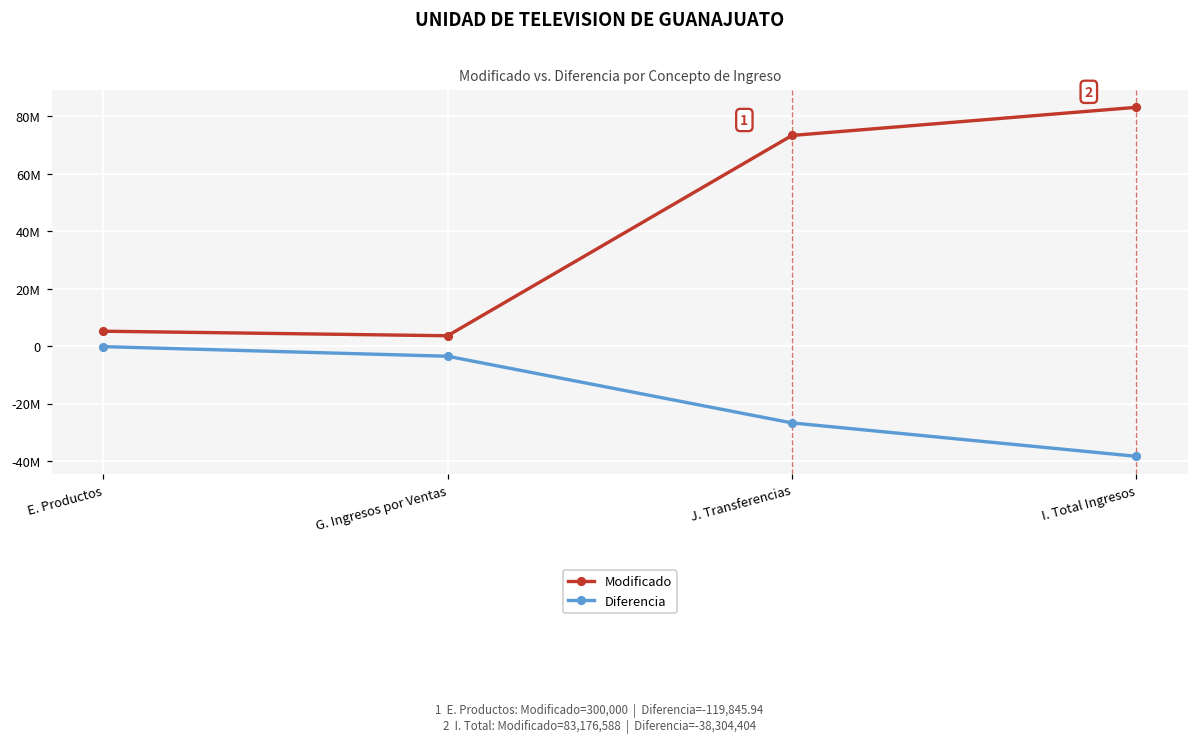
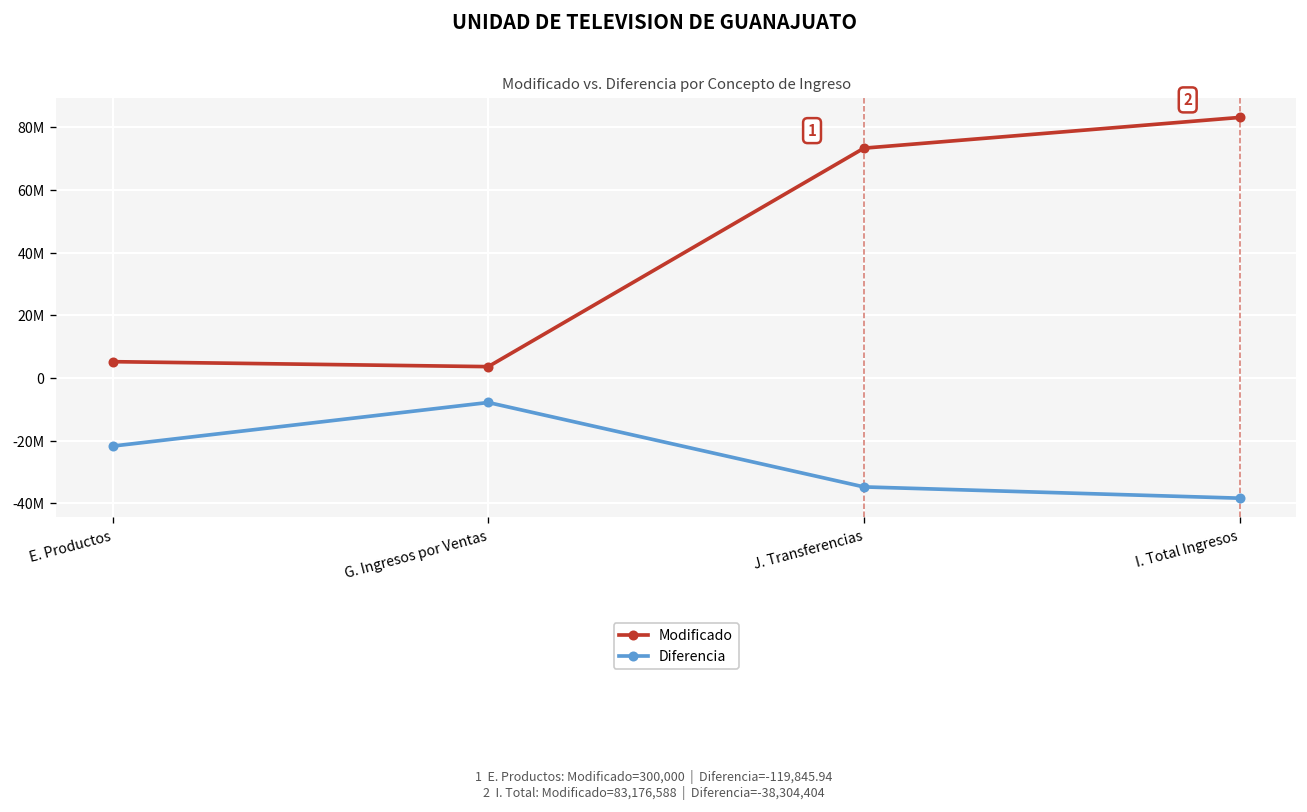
Diferencia, E. Productos: 0 -> -22000000
Diferencia, G. Ingresos por Ventas: -3000000 -> -8000000
Diferencia, J. Transferencias: -27000000 -> -35000000
